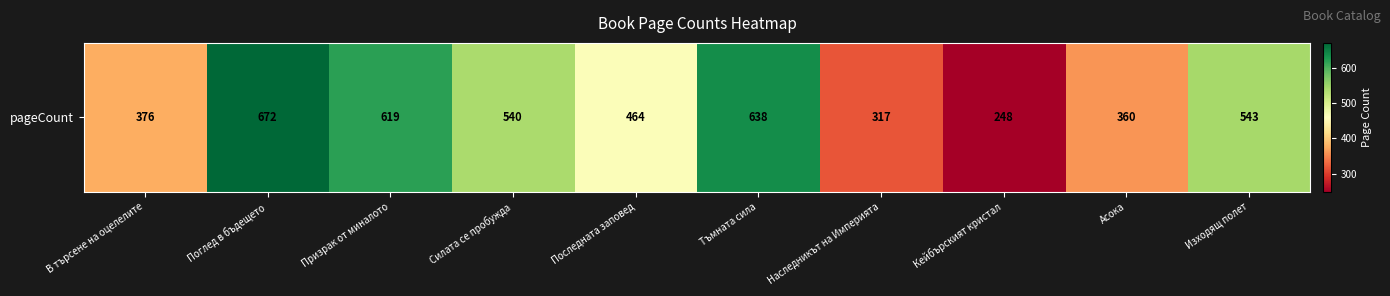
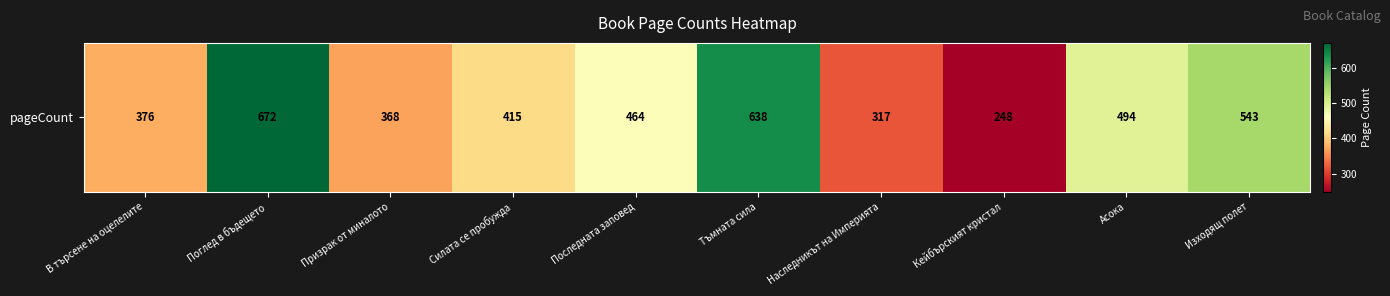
pageCount, Призрак от миналото: 619 -> 368
pageCount, Силата се пробужда: 540 -> 415
pageCount, Асока: 360 -> 494
